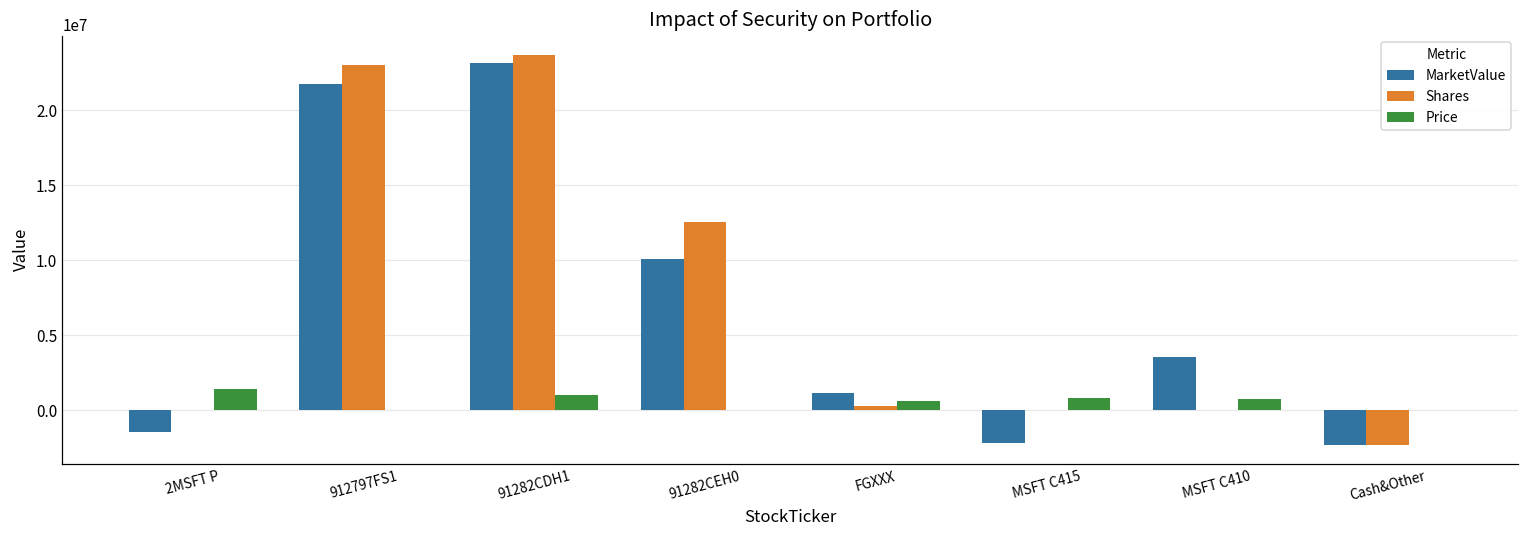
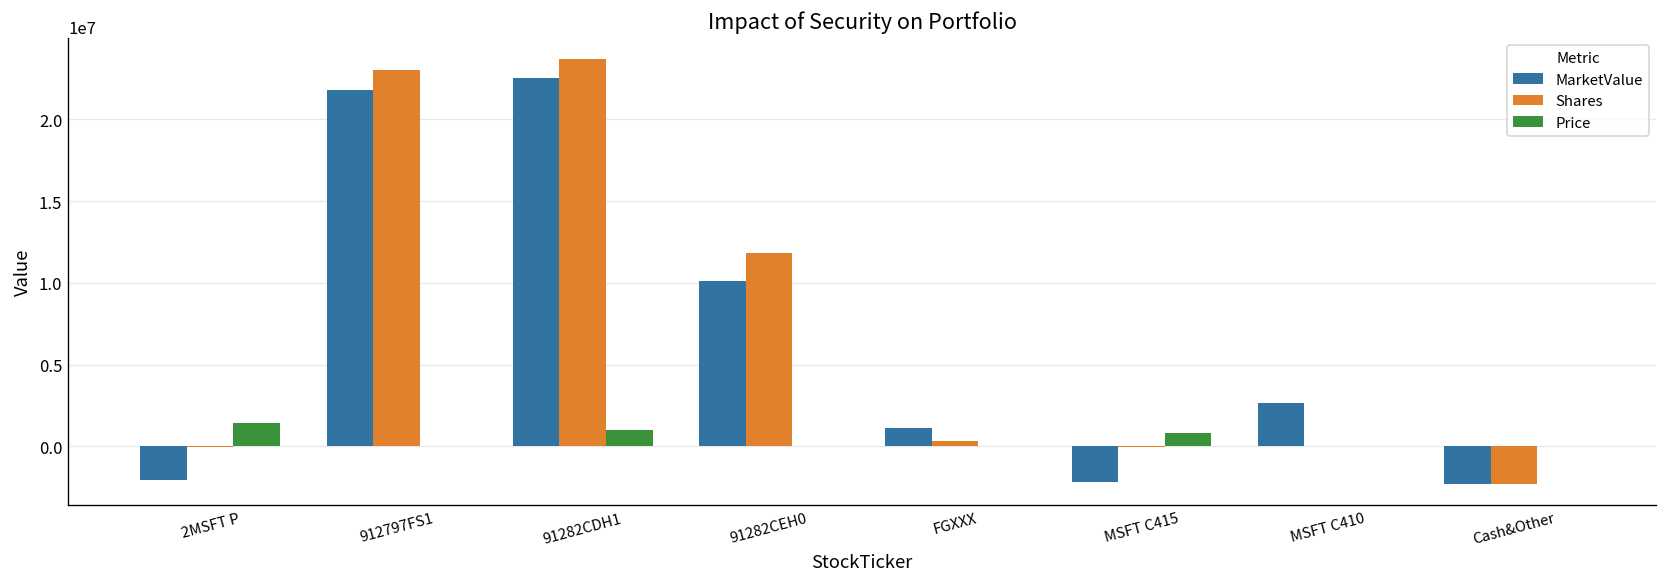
MarketValue, 2MSFT P: -1400000 -> -2000000
MarketValue, 91282CDH1: 23100000 -> 22500000
Shares, 91282CEH0: 12500000 -> 11800000
Price, FGXXX: 600000 -> 0
MarketValue, MSFT C410: 3500000 -> 2600000
Price, MSFT C410: 700000 -> 0
